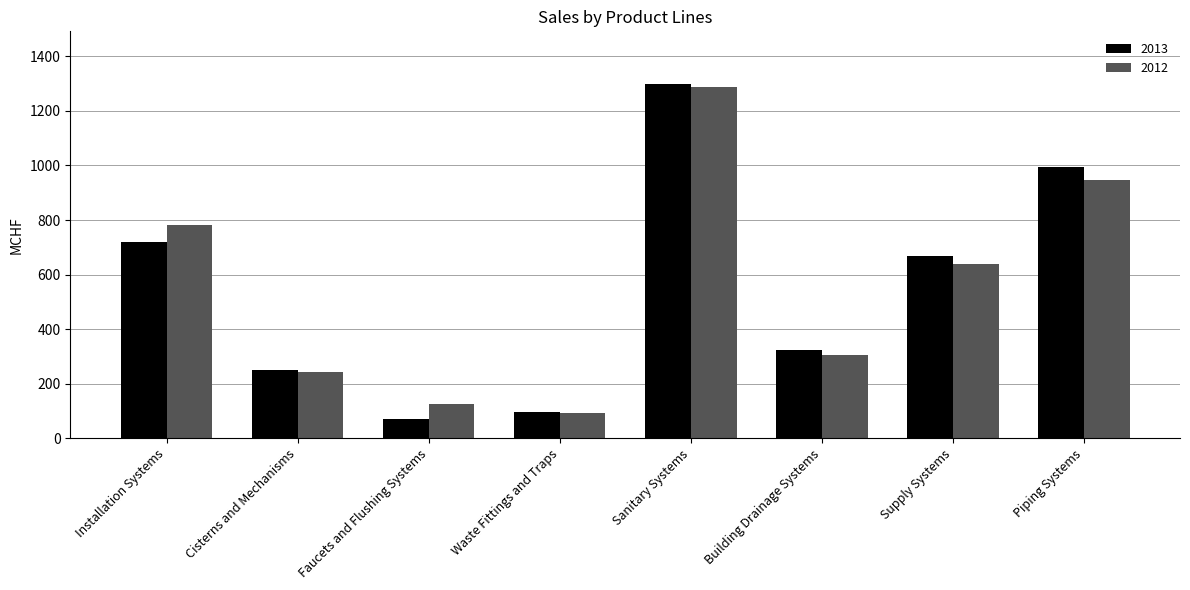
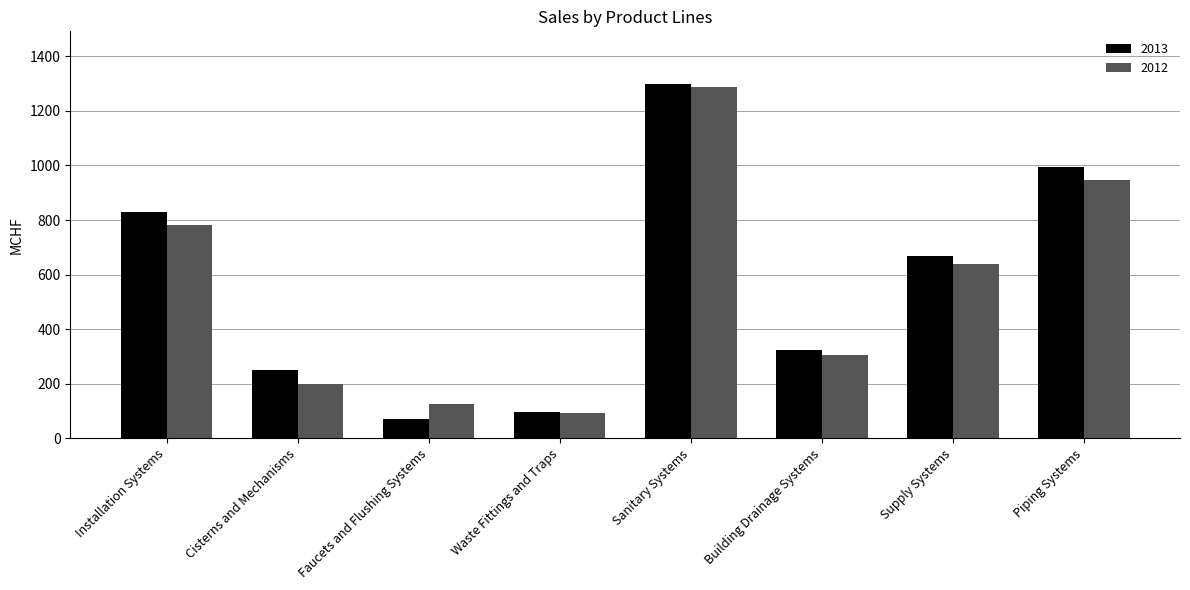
2013, Installation Systems: 720 -> 830
2012, Cisterns and Mechanisms: 240 -> 200
